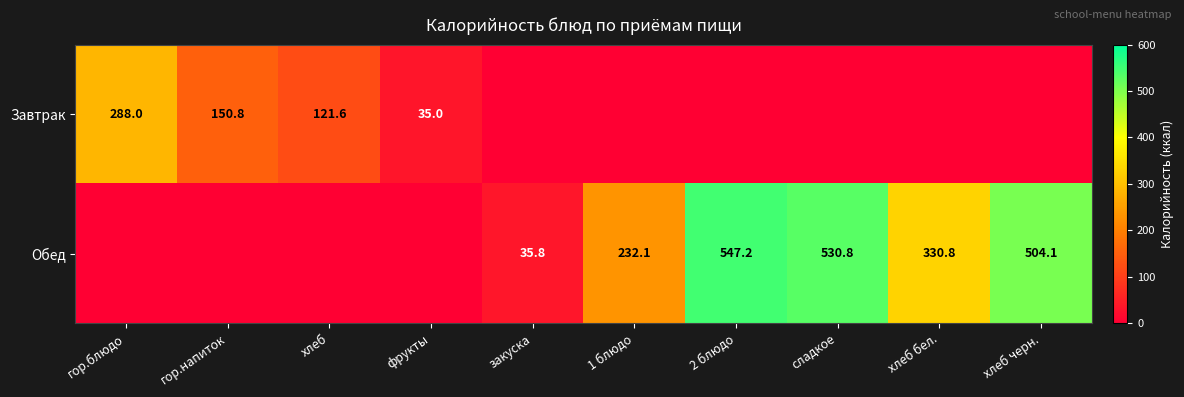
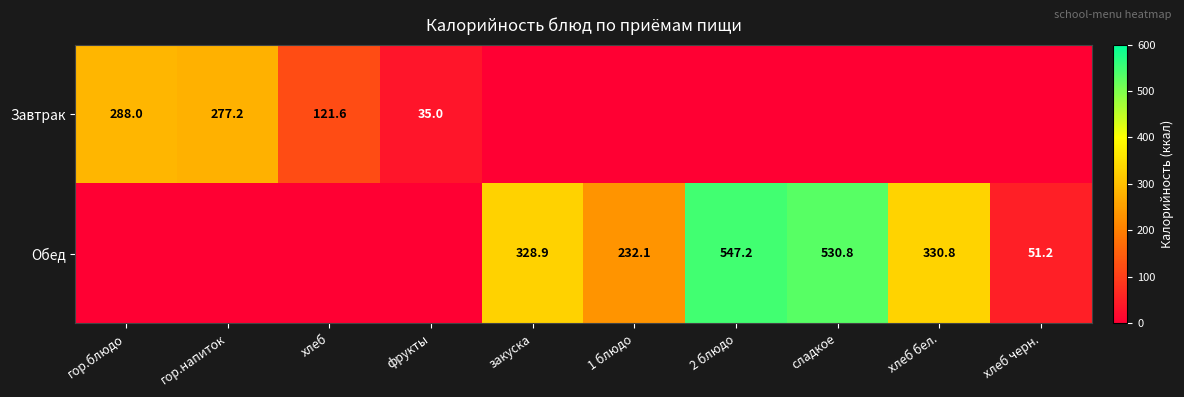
Завтрак, гор.напиток: 150.8 -> 277.2
Обед, закуска: 35.8 -> 328.9
Обед, хлеб черн.: 504.1 -> 51.2
